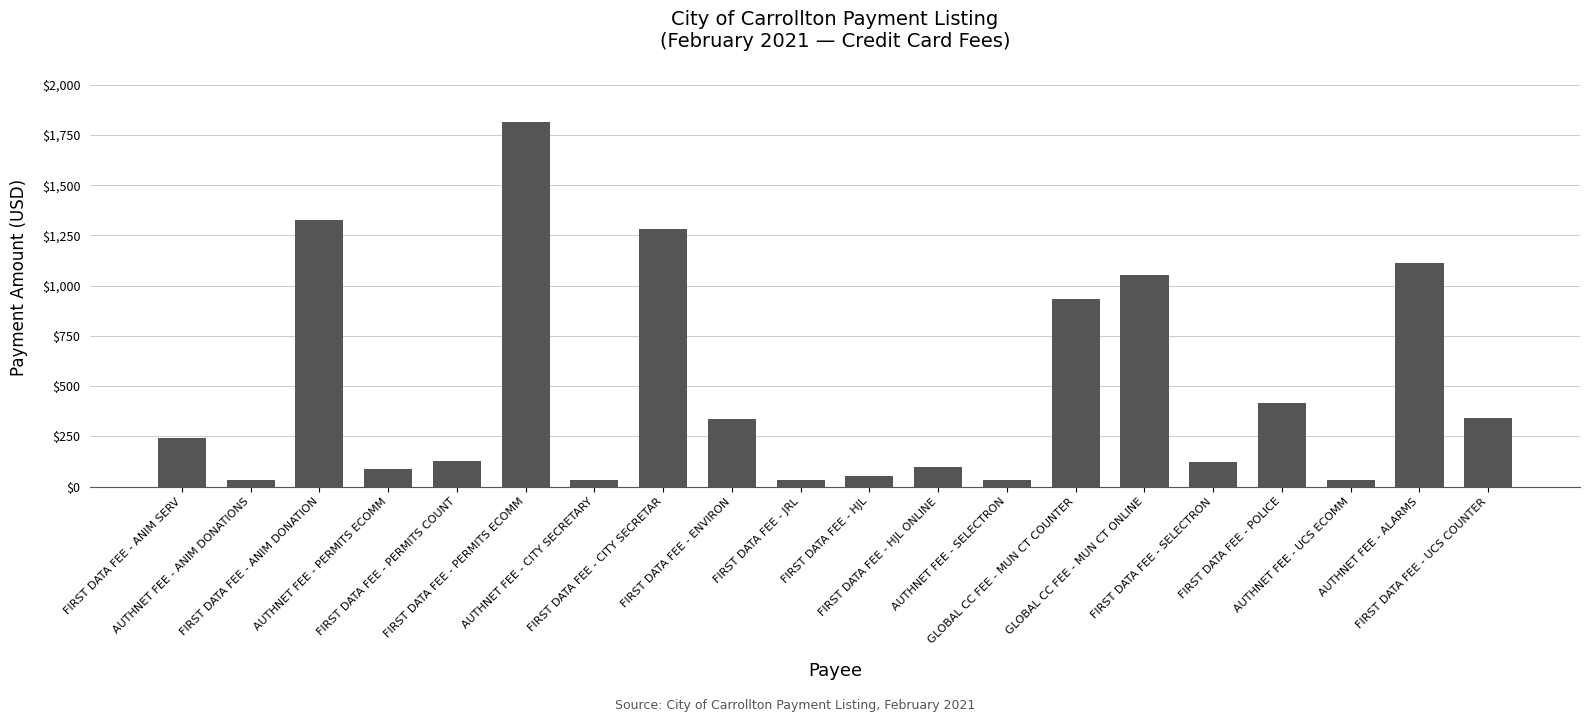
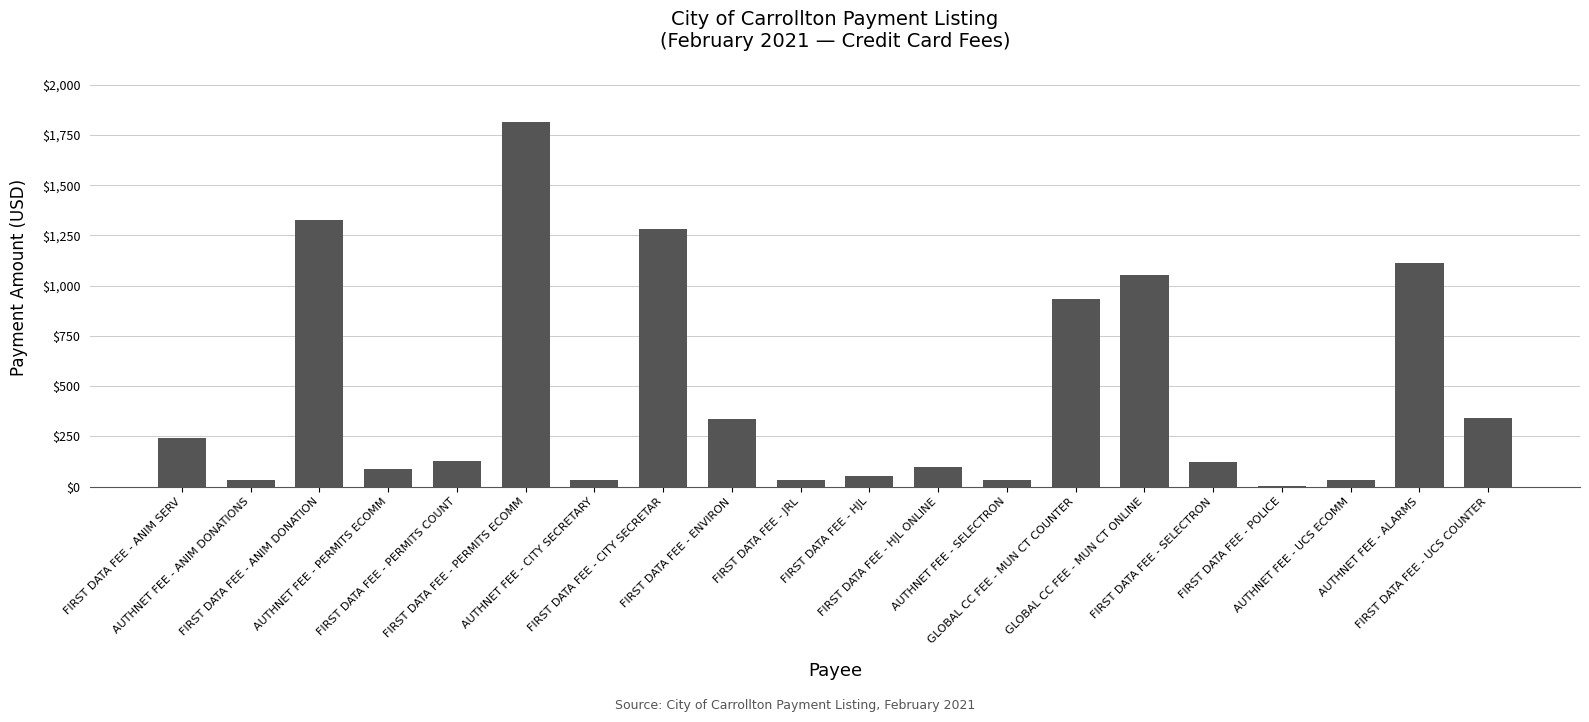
FIRST DATA FEE - POLICE: $410 -> $10
